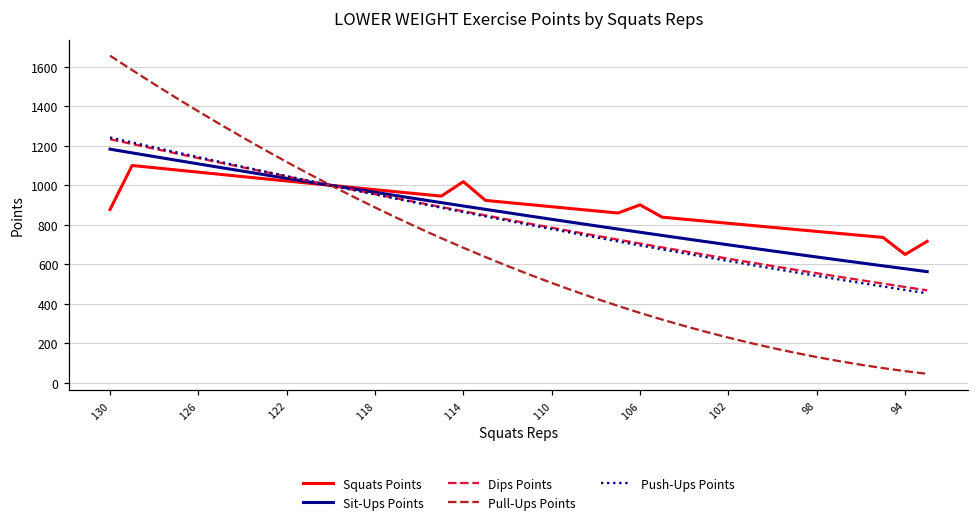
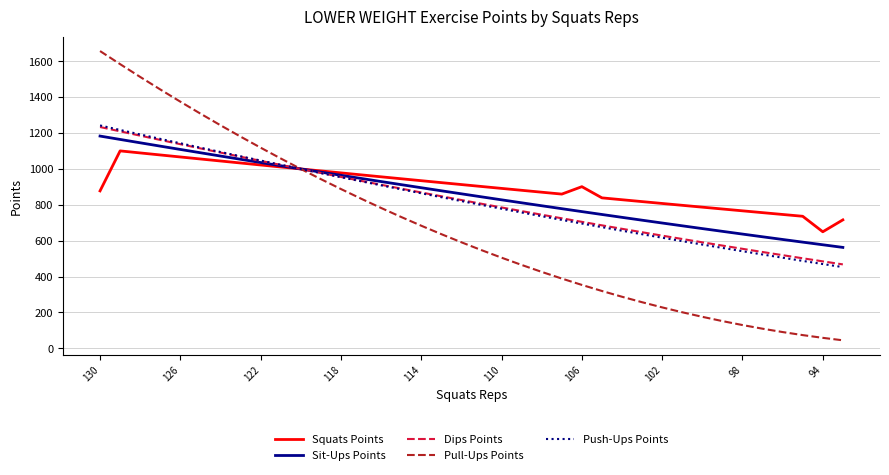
Squats Points, 114: 1020 -> 930
